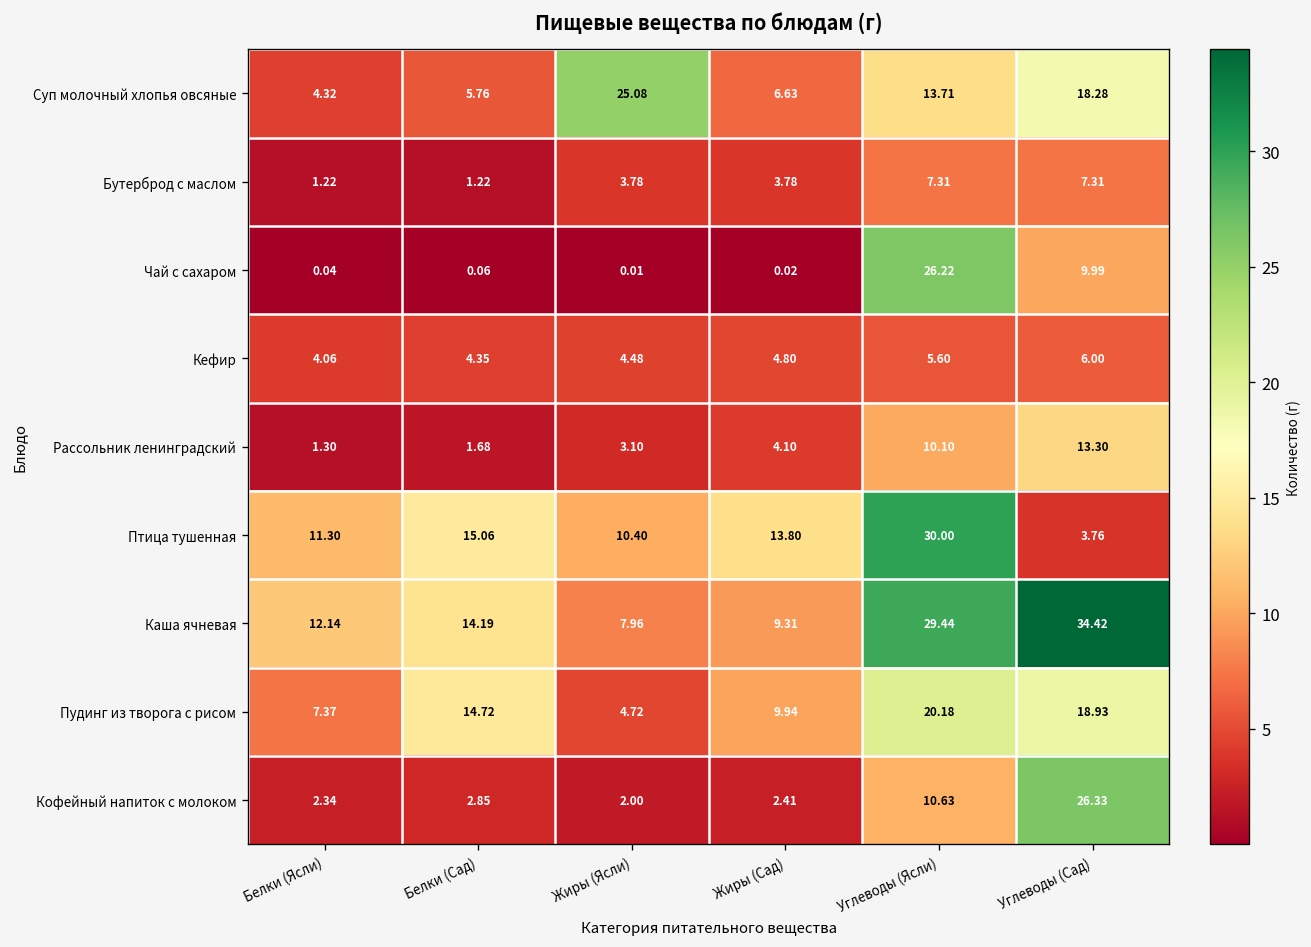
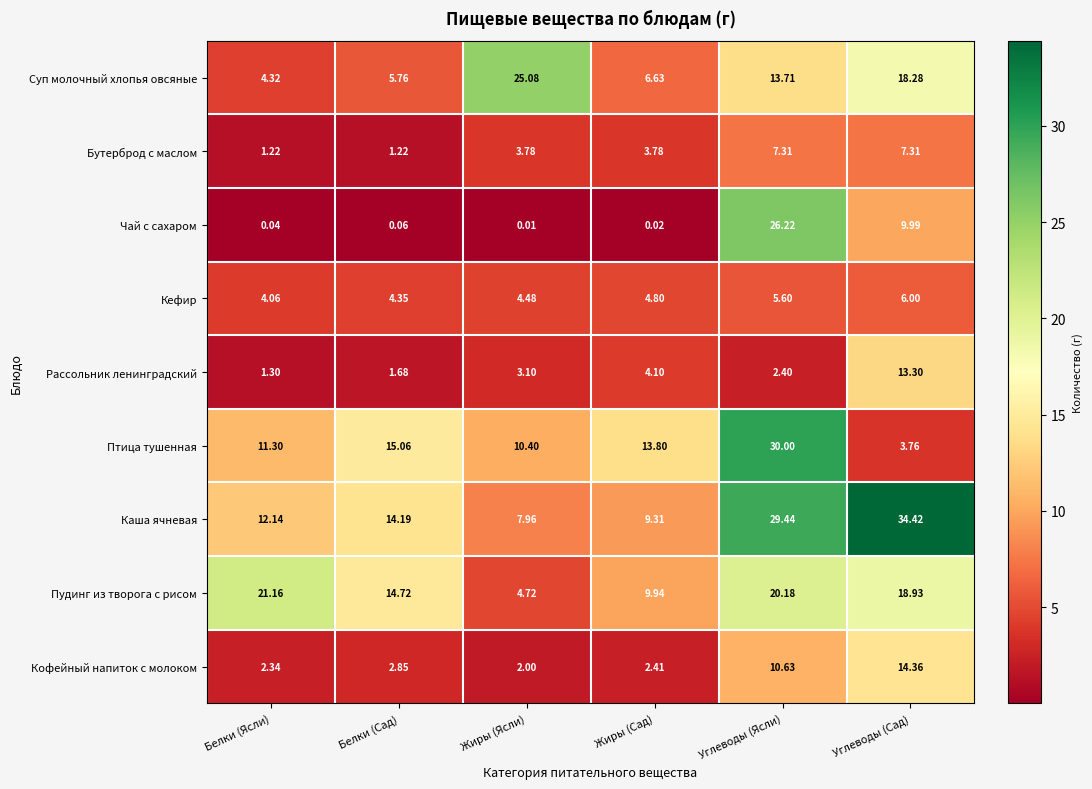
Рассольник ленинградский, Углеводы (Ясли): 10.10 -> 2.40
Пудинг из творога с рисом, Белки (Ясли): 7.37 -> 21.16
Кофейный напиток с молоком, Углеводы (Сад): 26.33 -> 14.36
